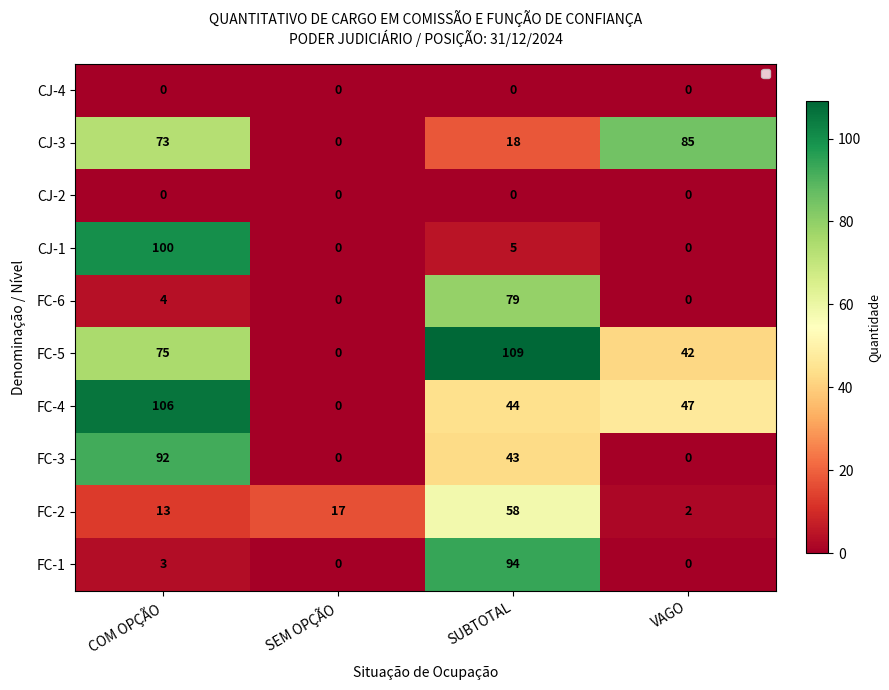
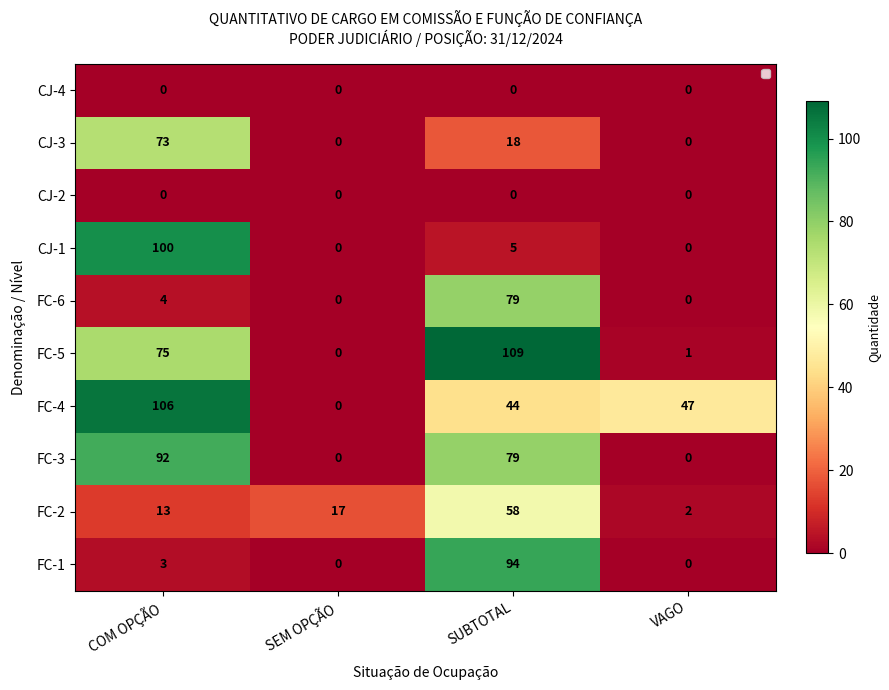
CJ-3, VAGO: 85 -> 0
FC-5, VAGO: 42 -> 1
FC-3, SUBTOTAL: 43 -> 79
